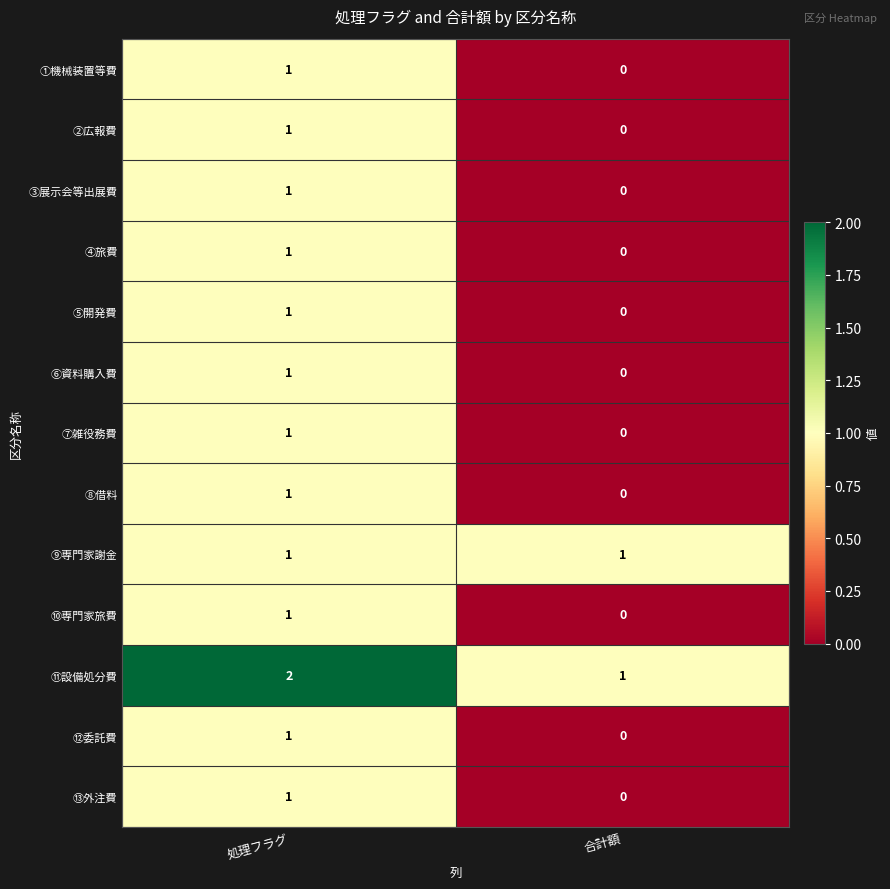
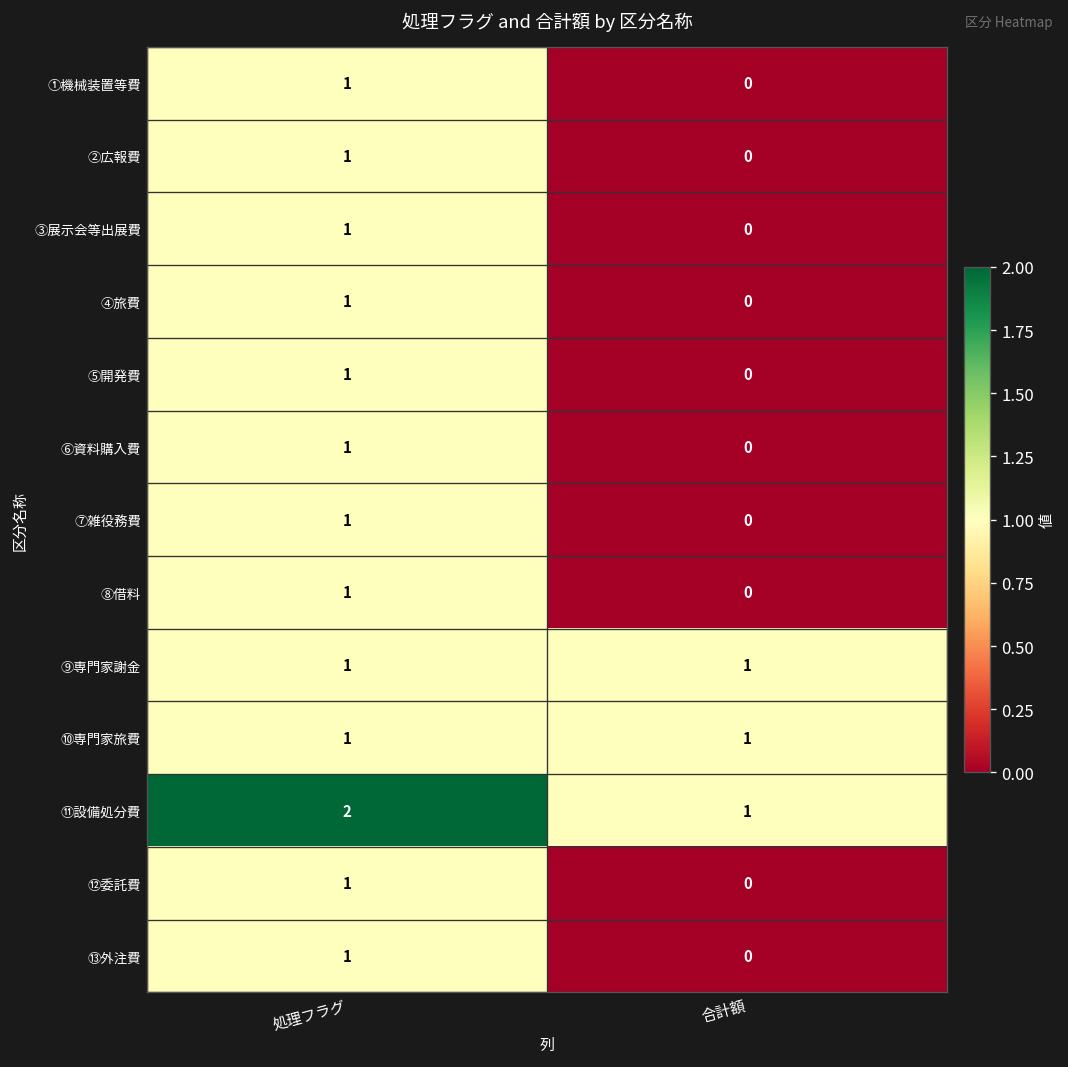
⑩専門家旅費, 合計額: 0 -> 1
